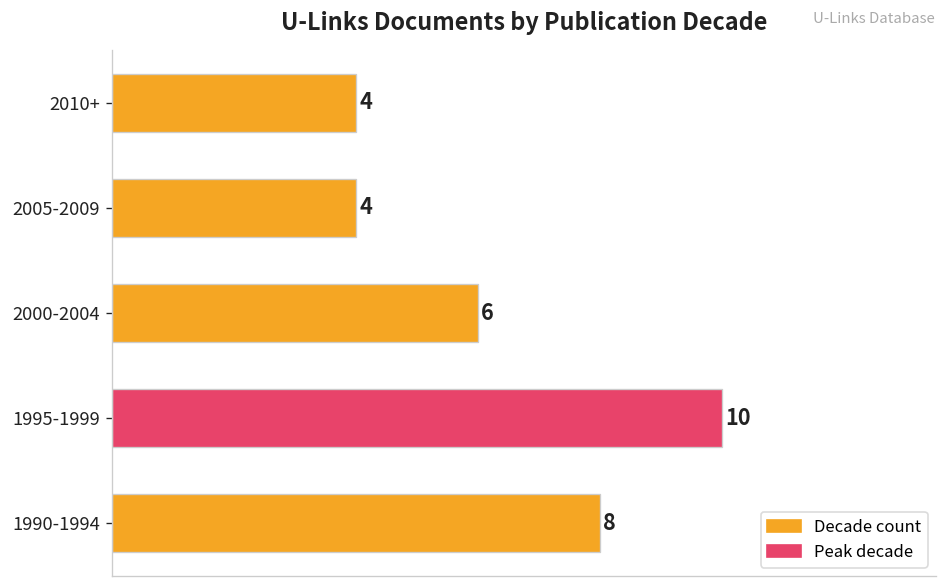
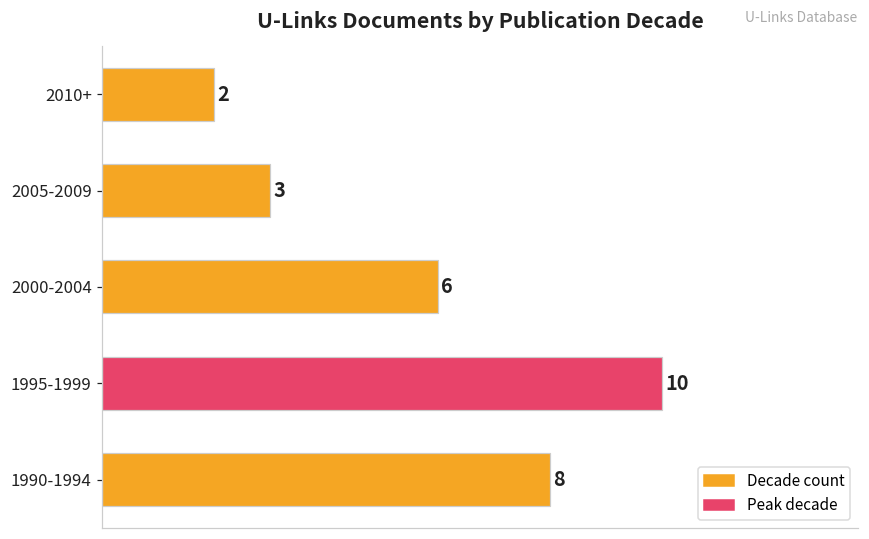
2010+: 4 -> 2
2005-2009: 4 -> 3
